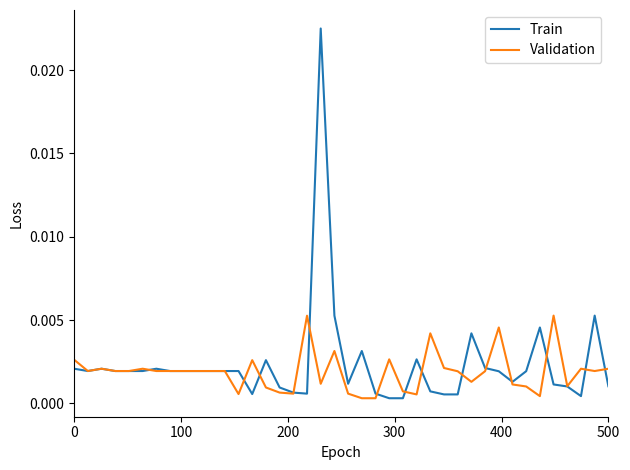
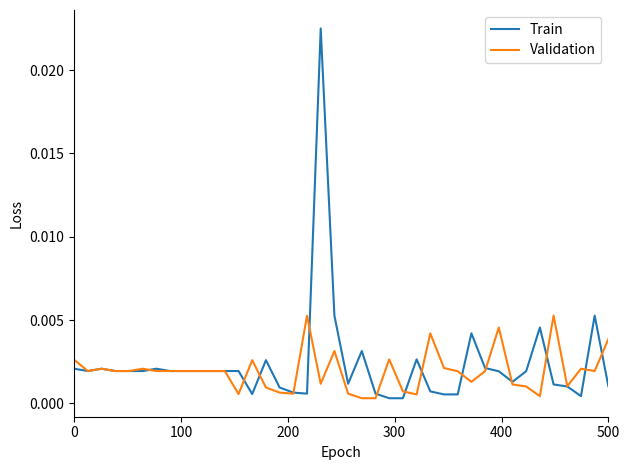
Validation, 500: 0.0021 -> 0.0039
